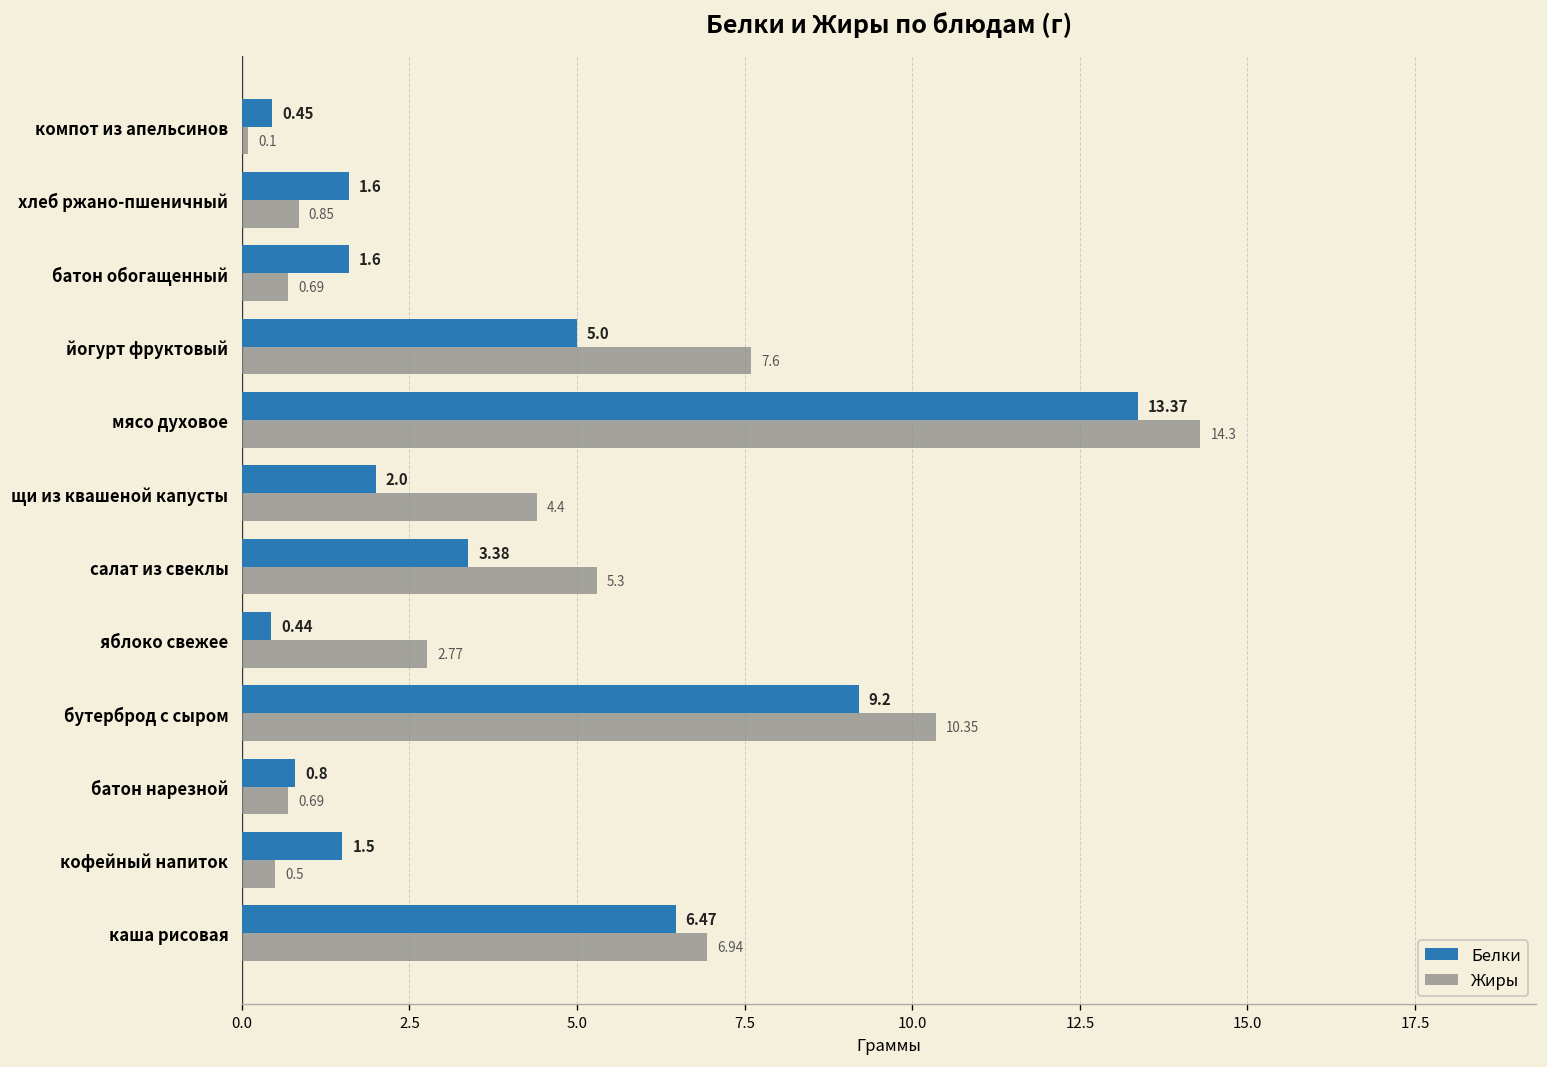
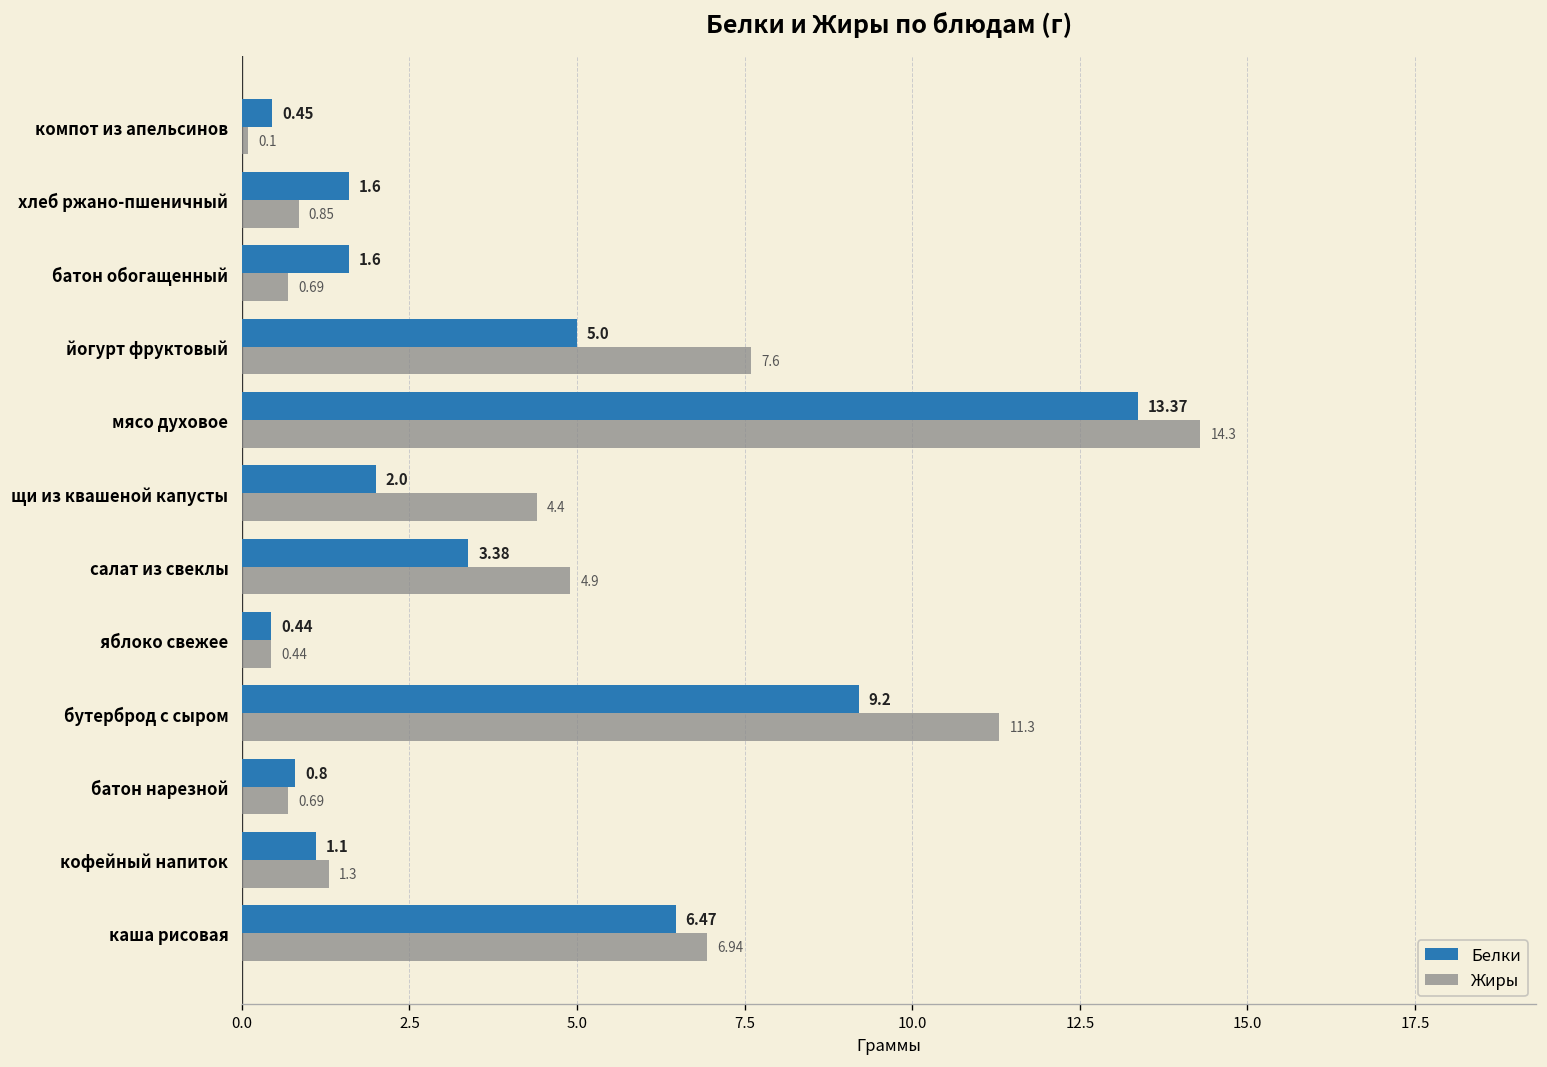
Жиры, салат из свеклы: 5.3 -> 4.9
Жиры, яблоко свежее: 2.77 -> 0.44
Жиры, бутерброд с сыром: 10.35 -> 11.3
Белки, кофейный напиток: 1.5 -> 1.1
Жиры, кофейный напиток: 0.5 -> 1.3
